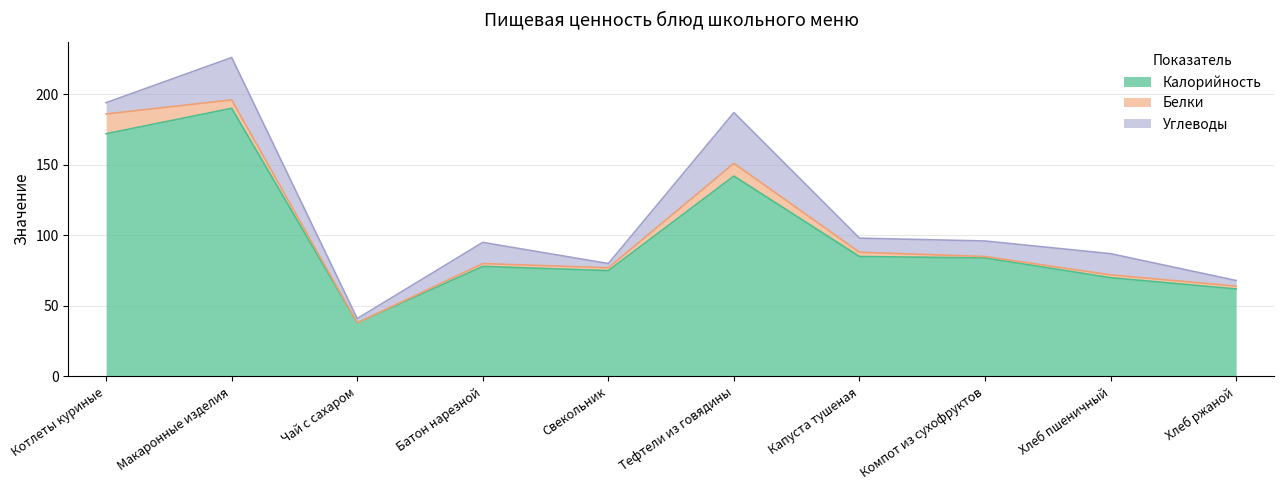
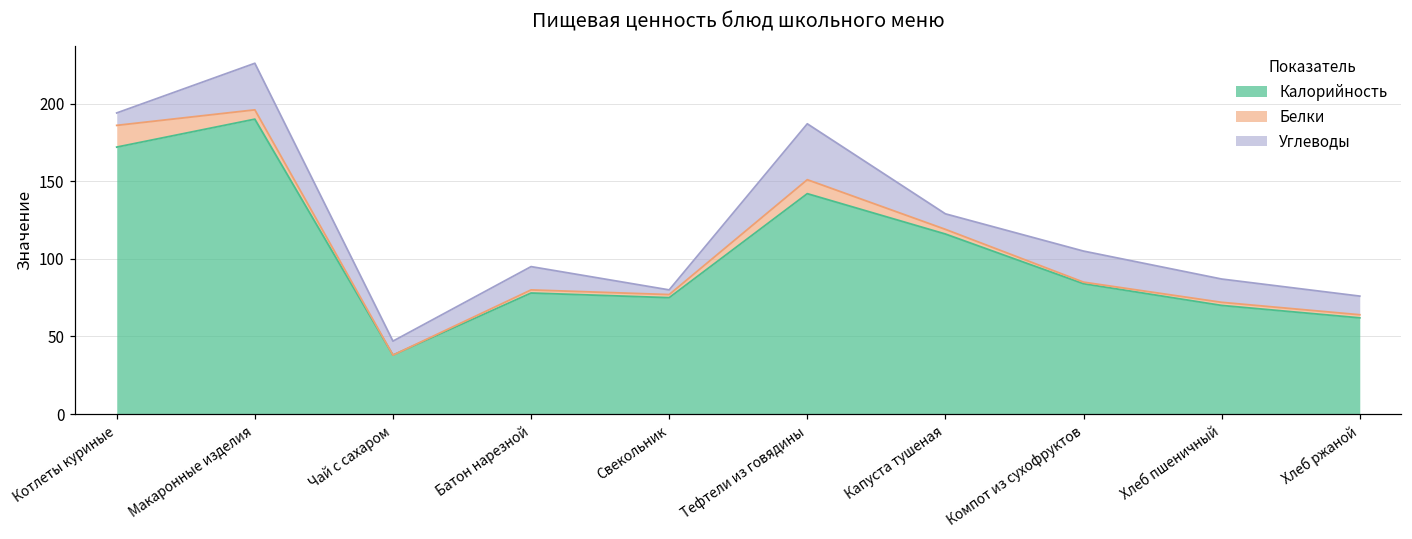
Углеводы, Чай с сахаром: 3 -> 9
Калорийность, Капуста тушеная: 85 -> 116
Углеводы, Компот из сухофруктов: 11 -> 20
Углеводы, Хлеб ржаной: 4 -> 12
